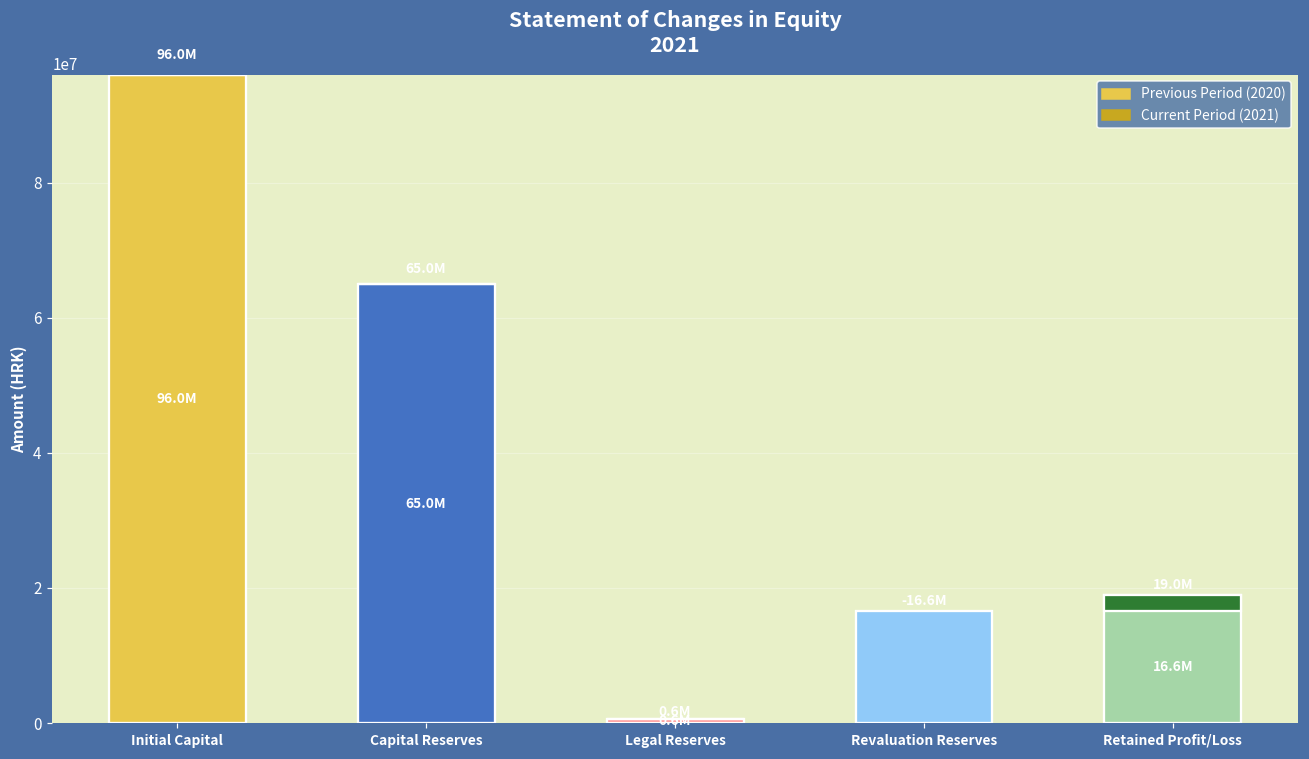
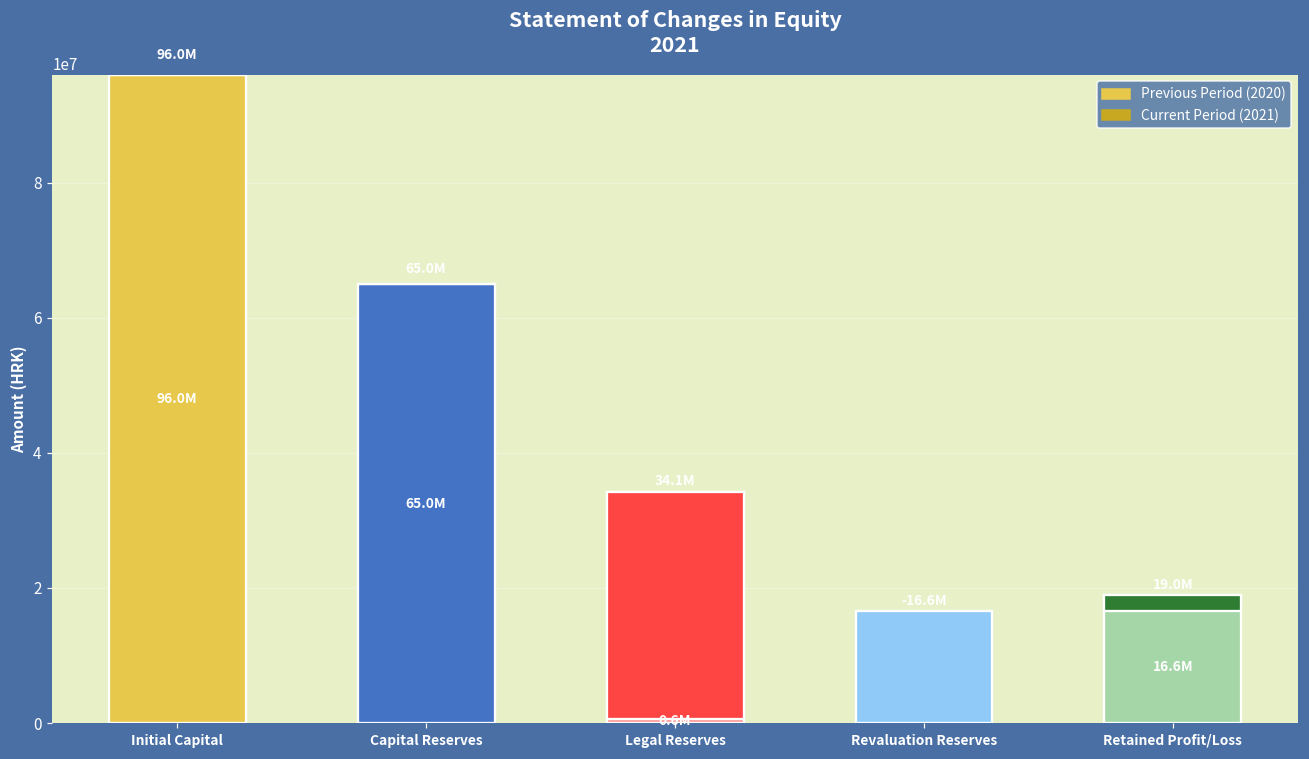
Legal Reserves: 0.6M -> 34.1M
